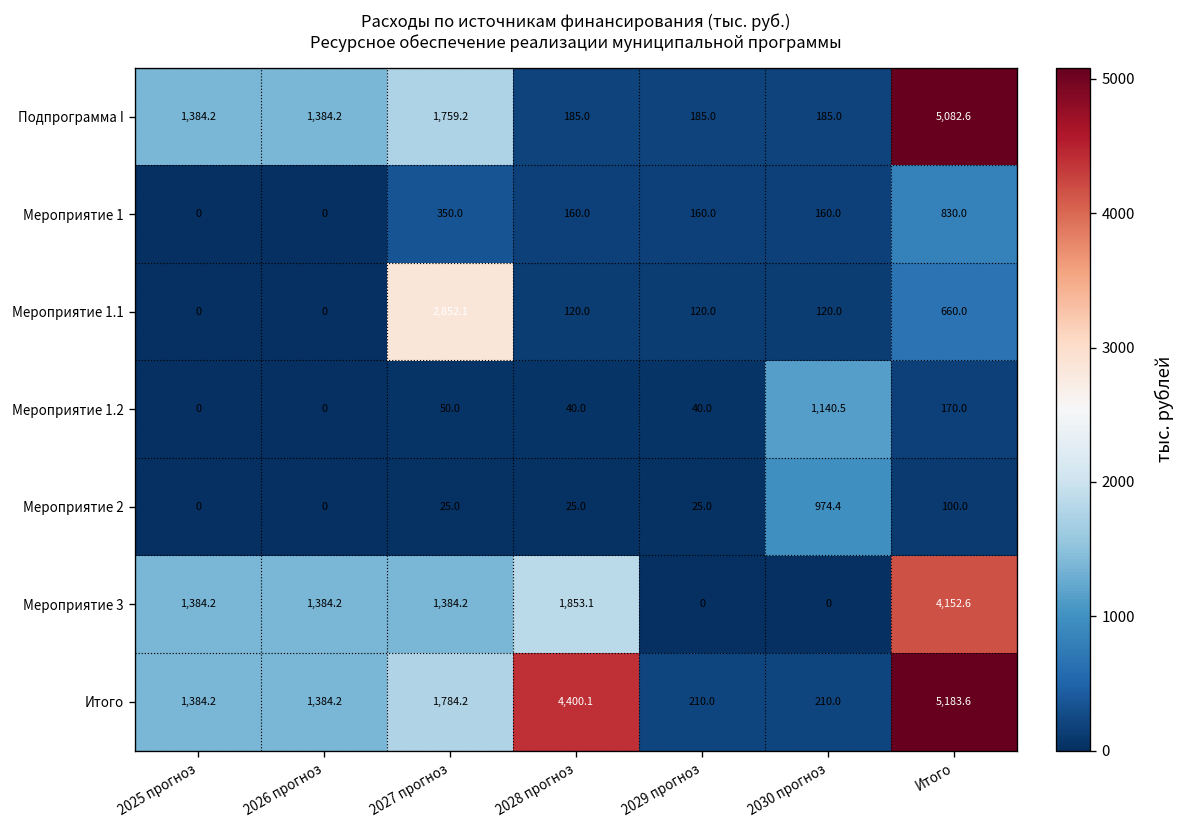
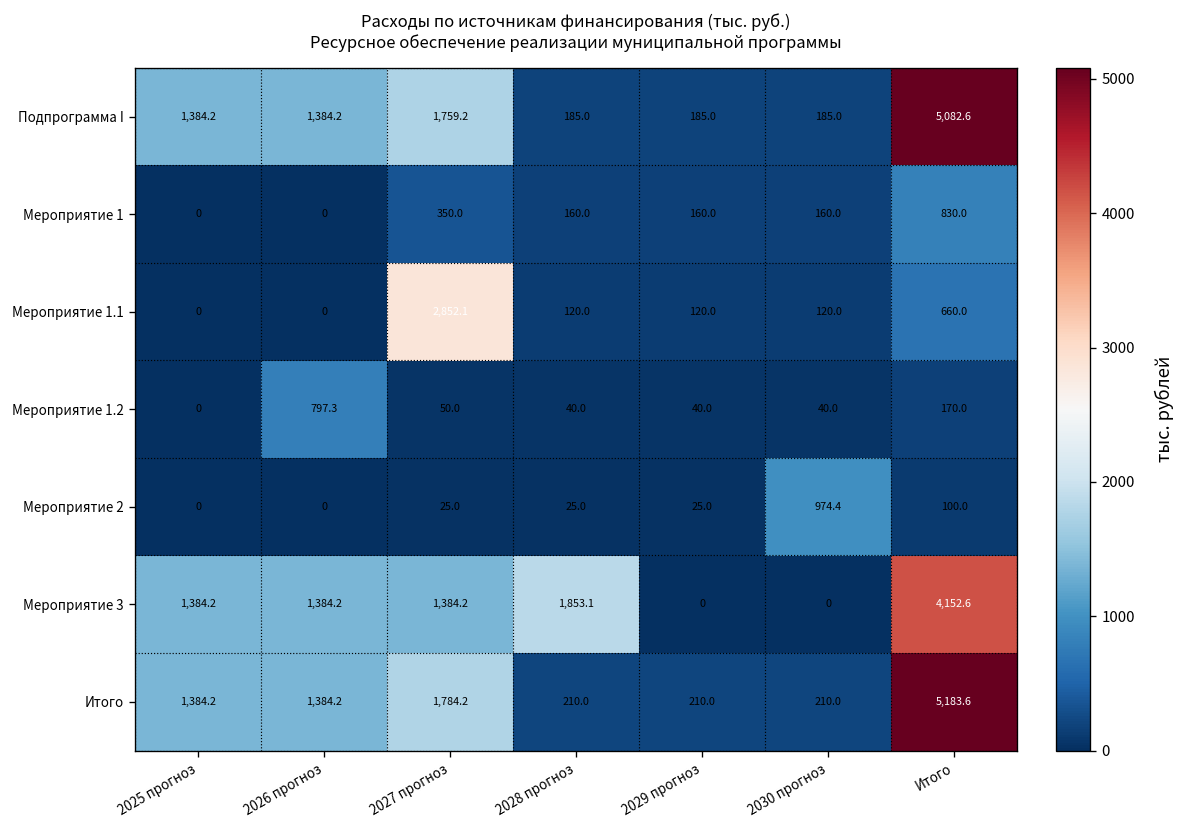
Мероприятие 1.2, 2026 прогноз: 0 -> 797.3
Мероприятие 1.2, 2030 прогноз: 1,140.5 -> 40.0
Итого, 2028 прогноз: 4,400.1 -> 210.0
